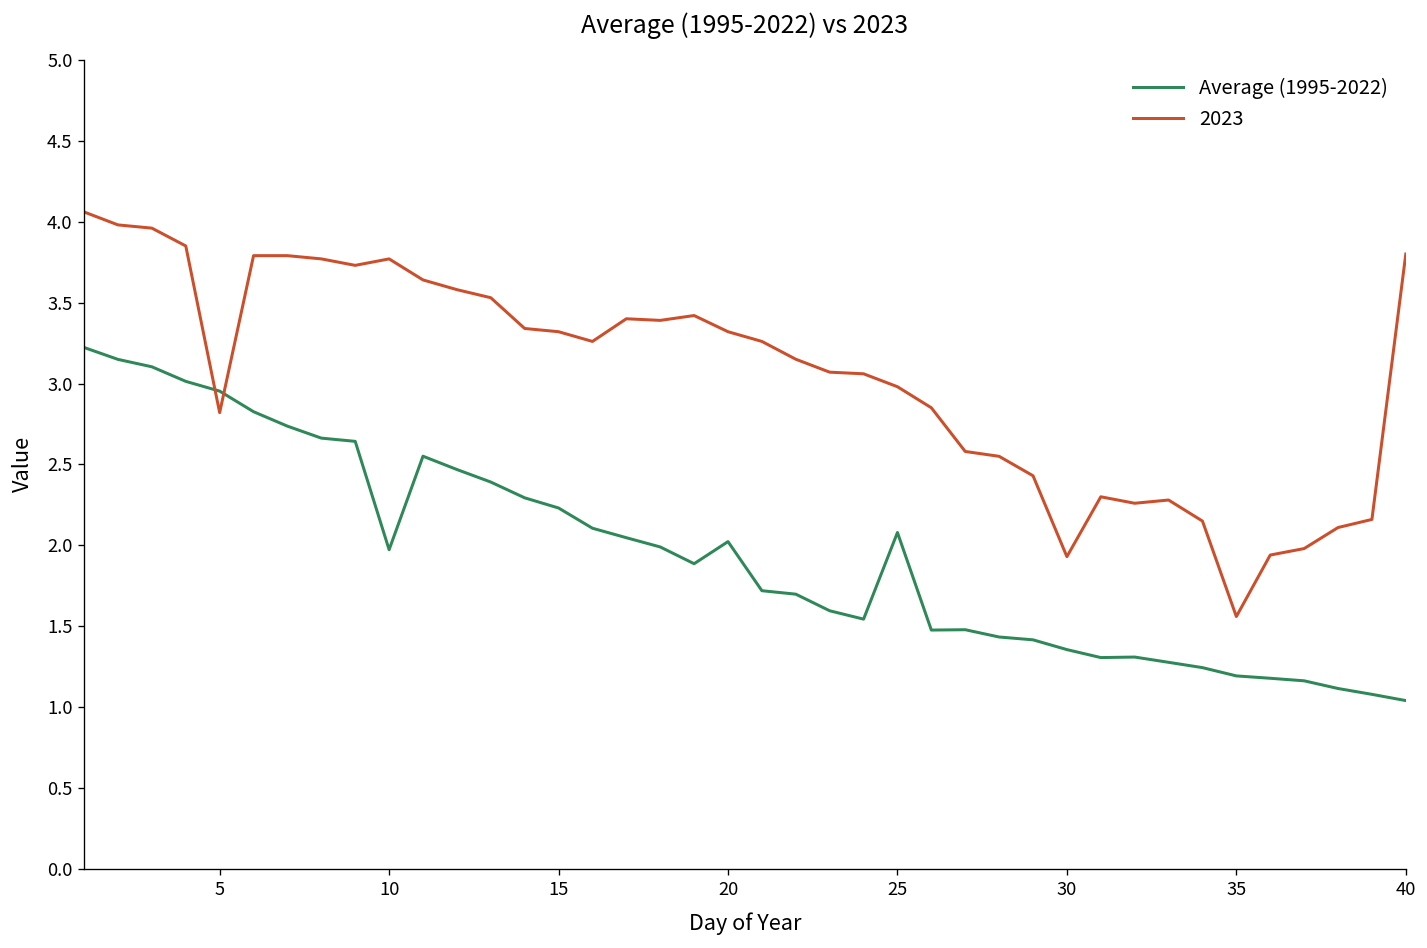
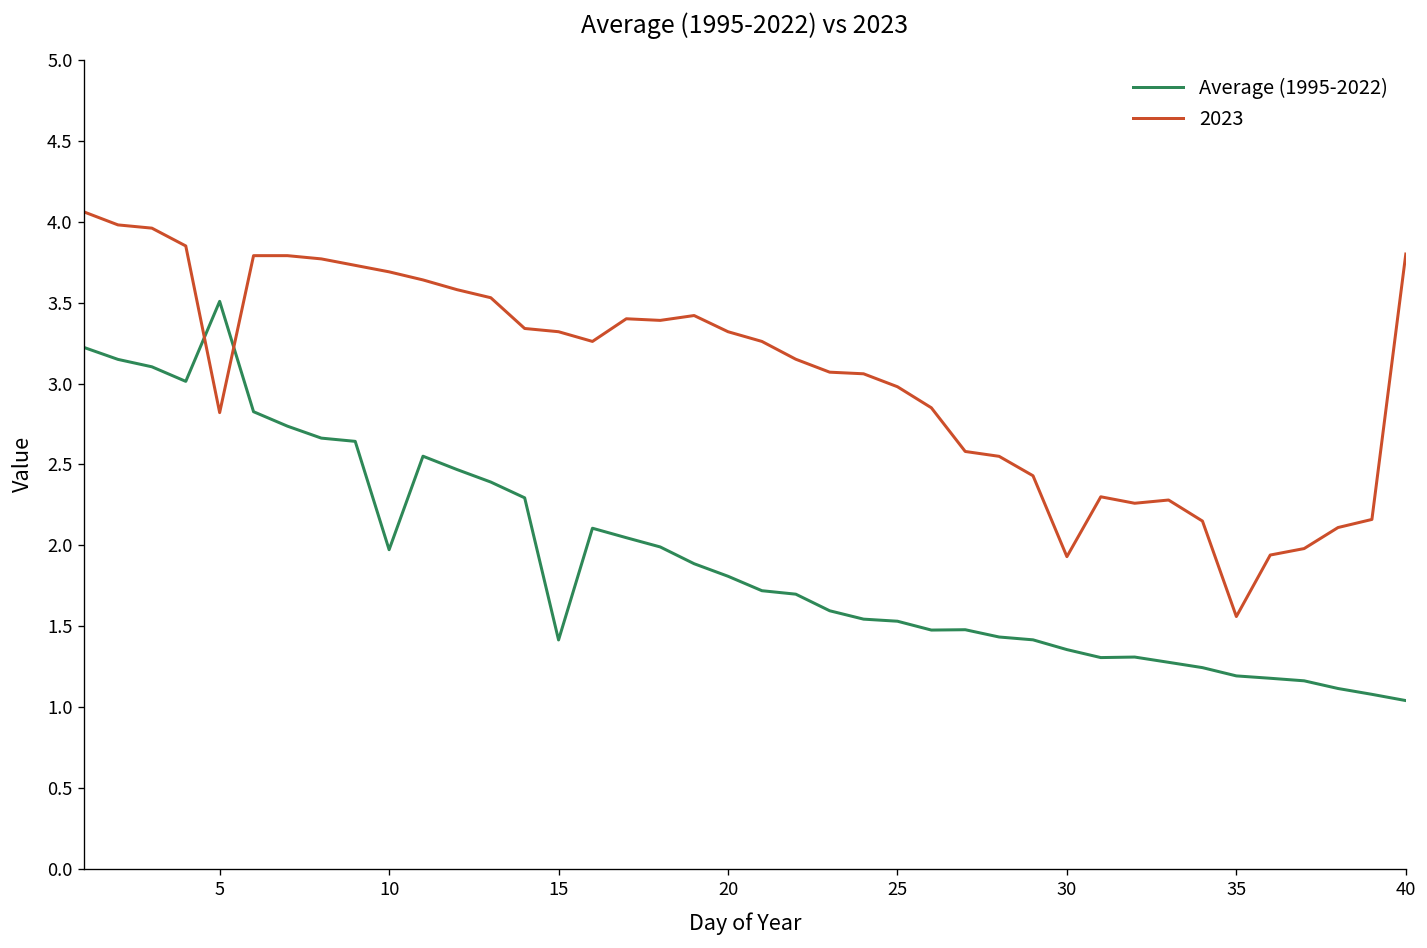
Average (1995-2022), 5: 2.95 -> 3.51
2023, 10: 3.77 -> 3.69
Average (1995-2022), 15: 2.23 -> 1.42
Average (1995-2022), 20: 2.02 -> 1.81
Average (1995-2022), 25: 2.08 -> 1.53
